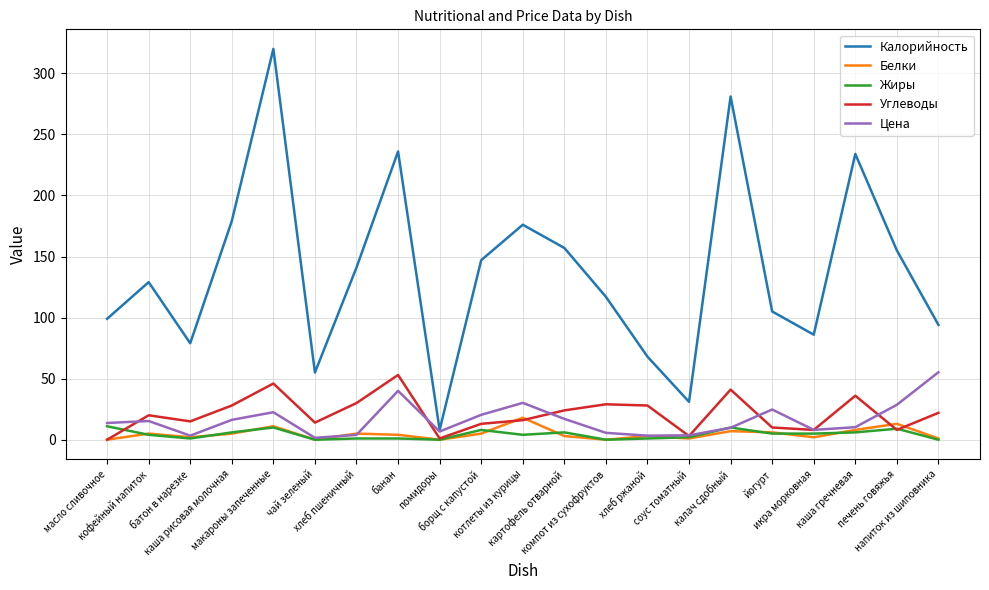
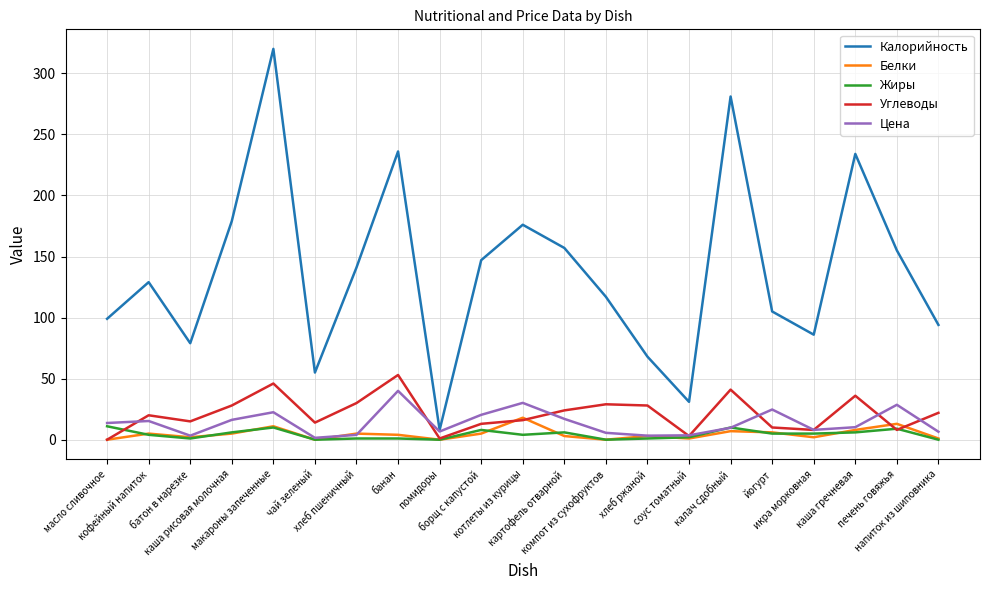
Цена, напиток из шиповника: 55 -> 7
